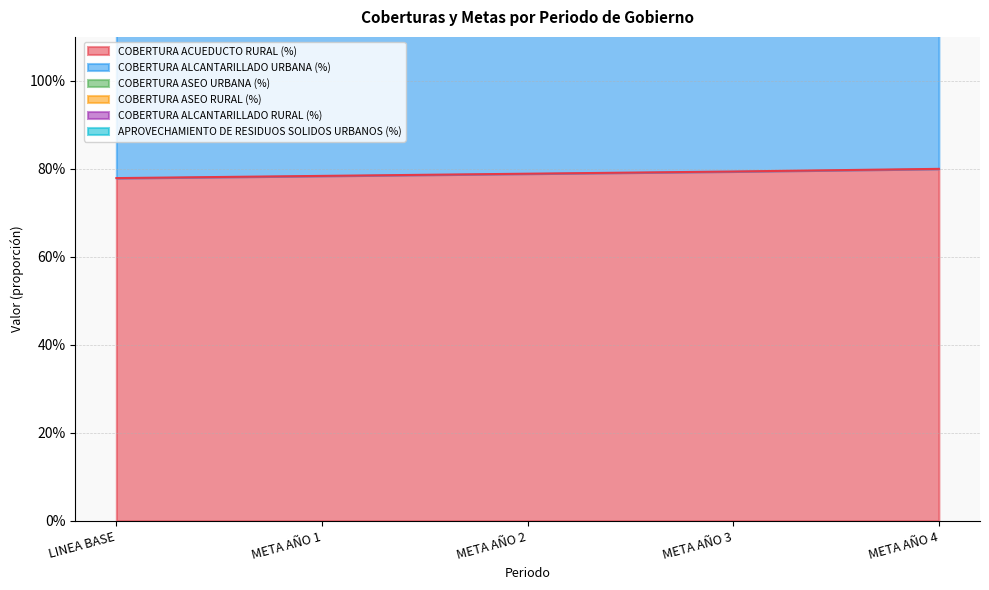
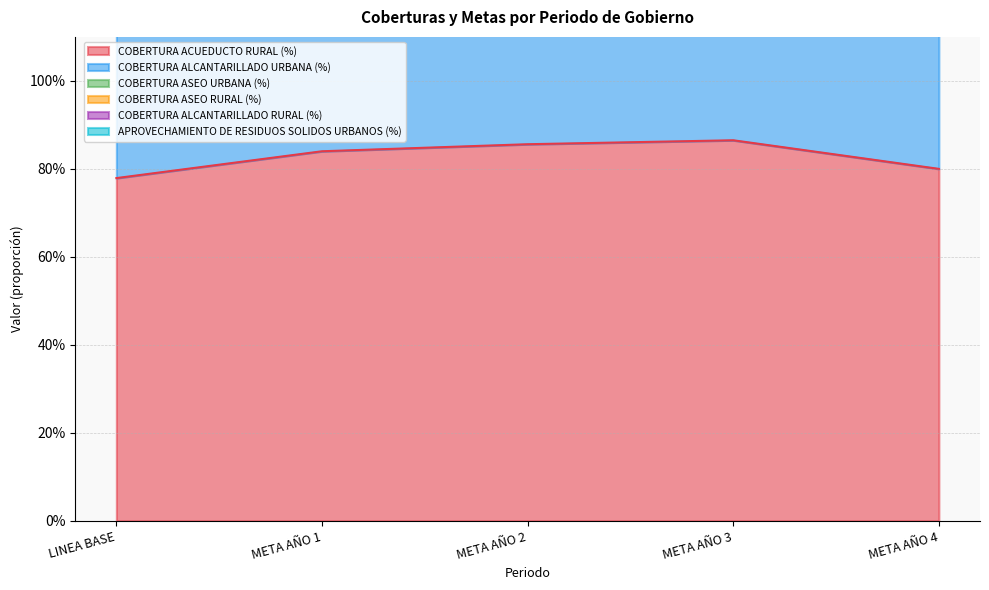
COBERTURA ACUEDUCTO RURAL (%), META AÑO 1: 78% -> 84%
COBERTURA ACUEDUCTO RURAL (%), META AÑO 2: 79% -> 86%
COBERTURA ACUEDUCTO RURAL (%), META AÑO 3: 79% -> 87%
